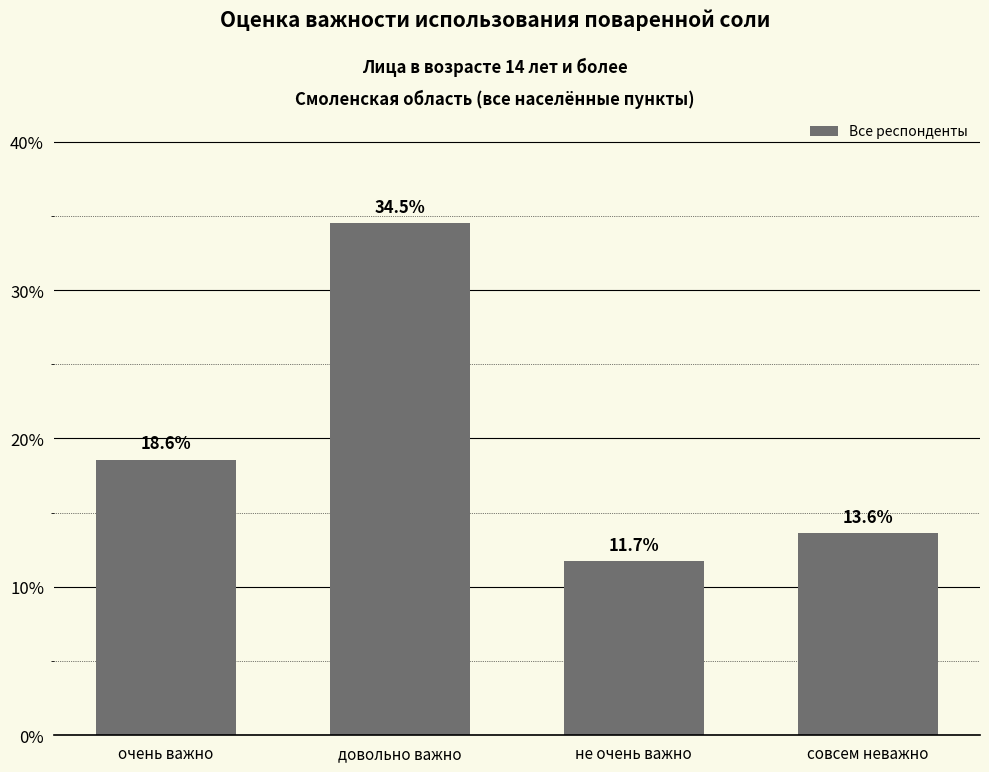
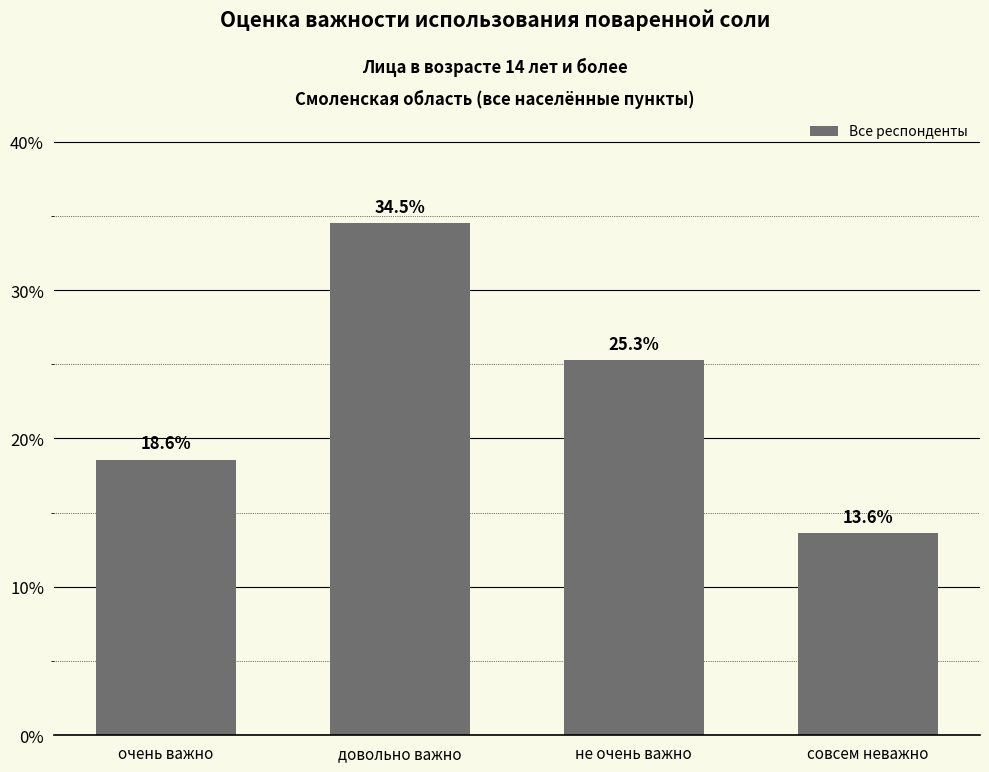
не очень важно: 11.7% -> 25.3%
